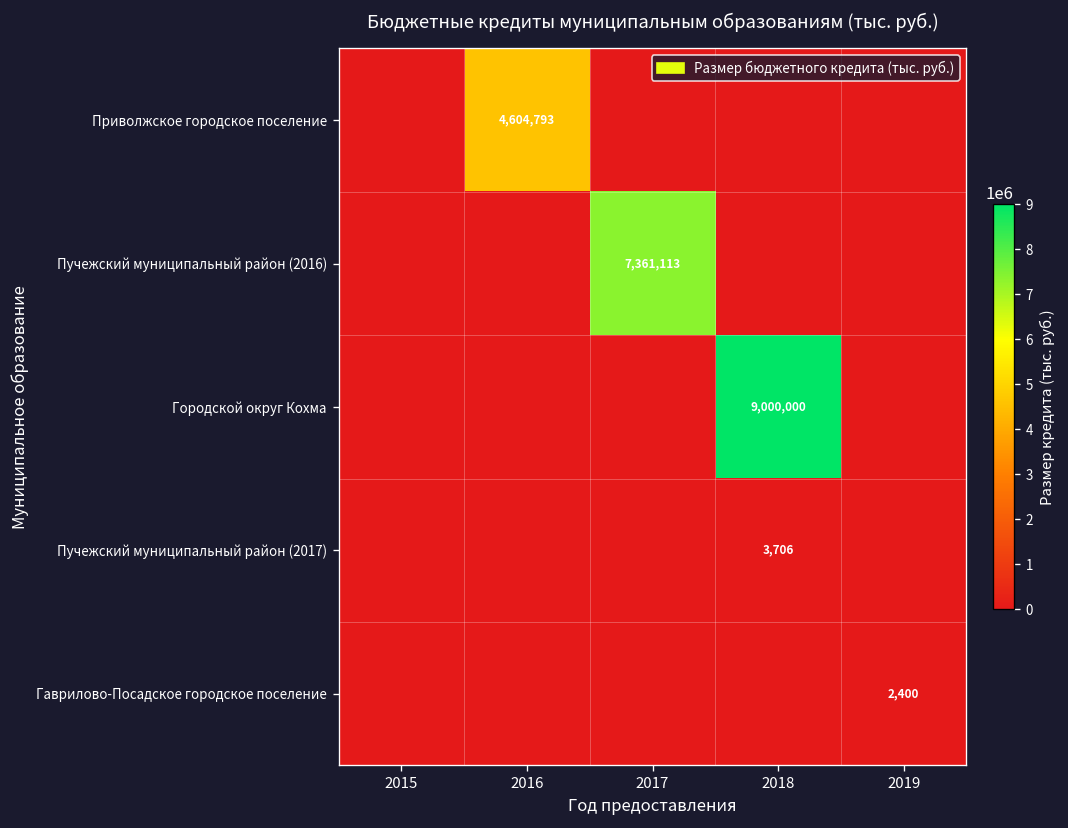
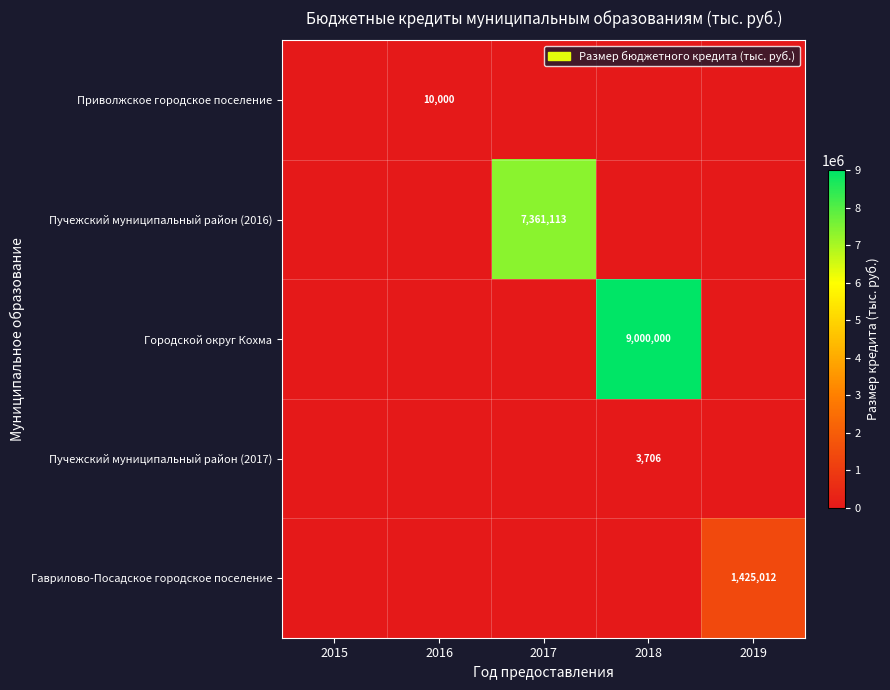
Приволжское городское поселение, 2016: 4,604,793 -> 10,000
Гаврилово-Посадское городское поселение, 2019: 2,400 -> 1,425,012
